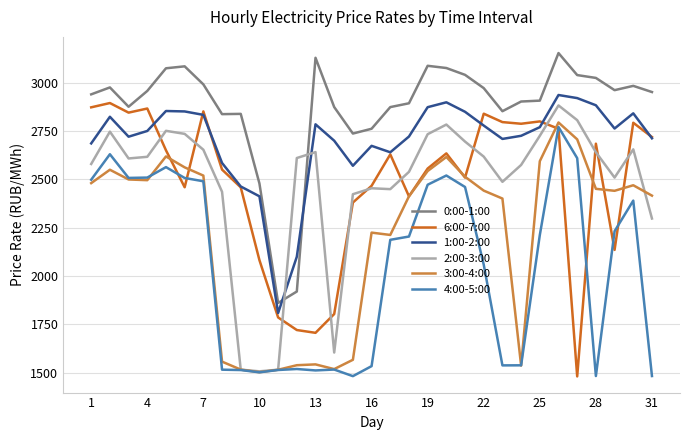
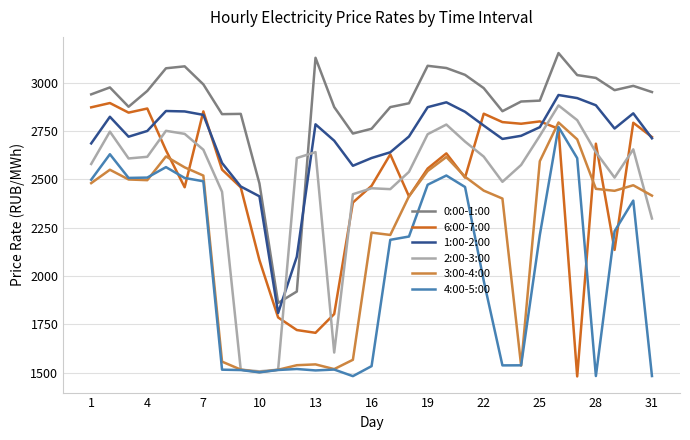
1:00-2:00, 16: 2670 -> 2610
4:00-5:00, 22: 2060 -> 1980
